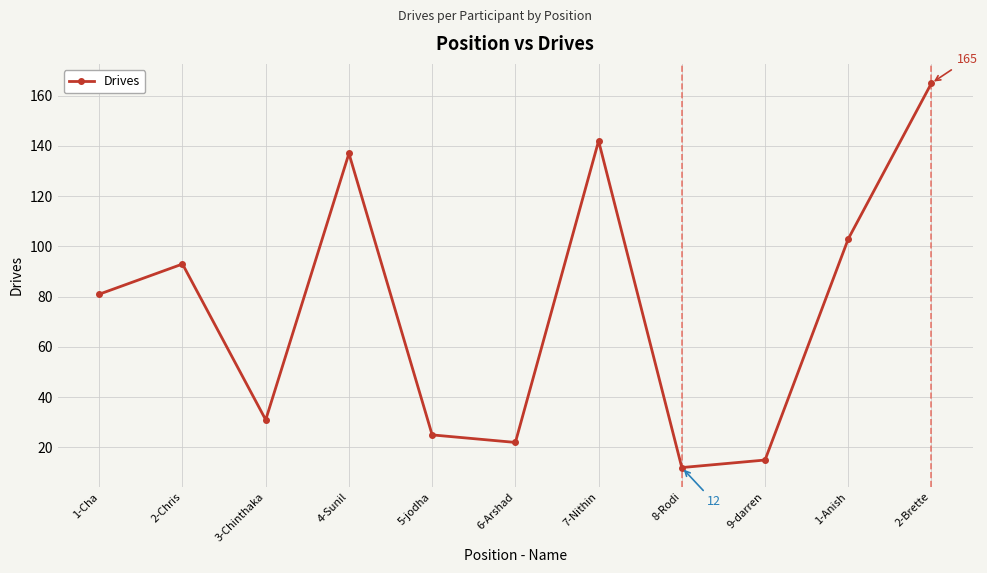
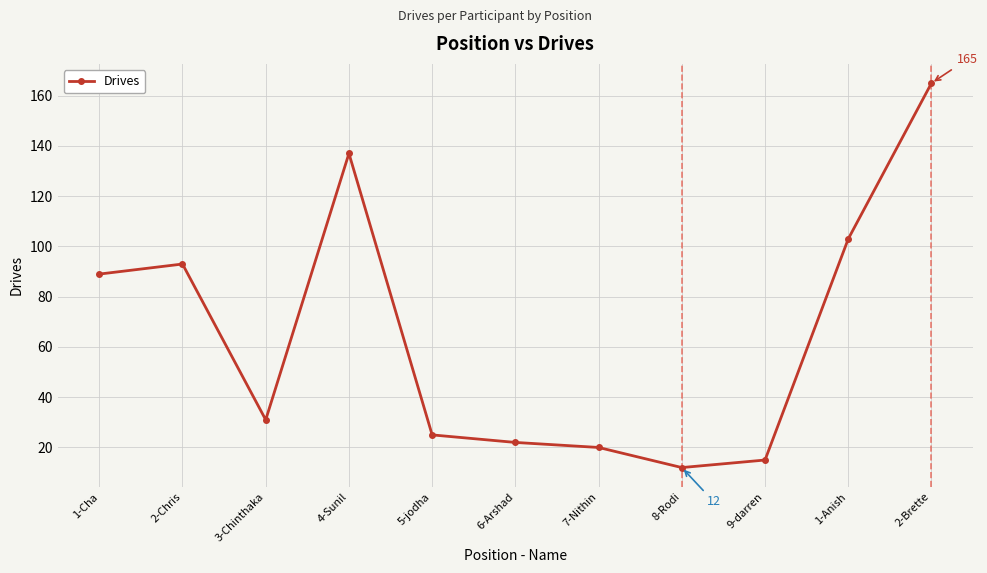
1-Cha: 81 -> 89
7-Nithin: 142 -> 20
